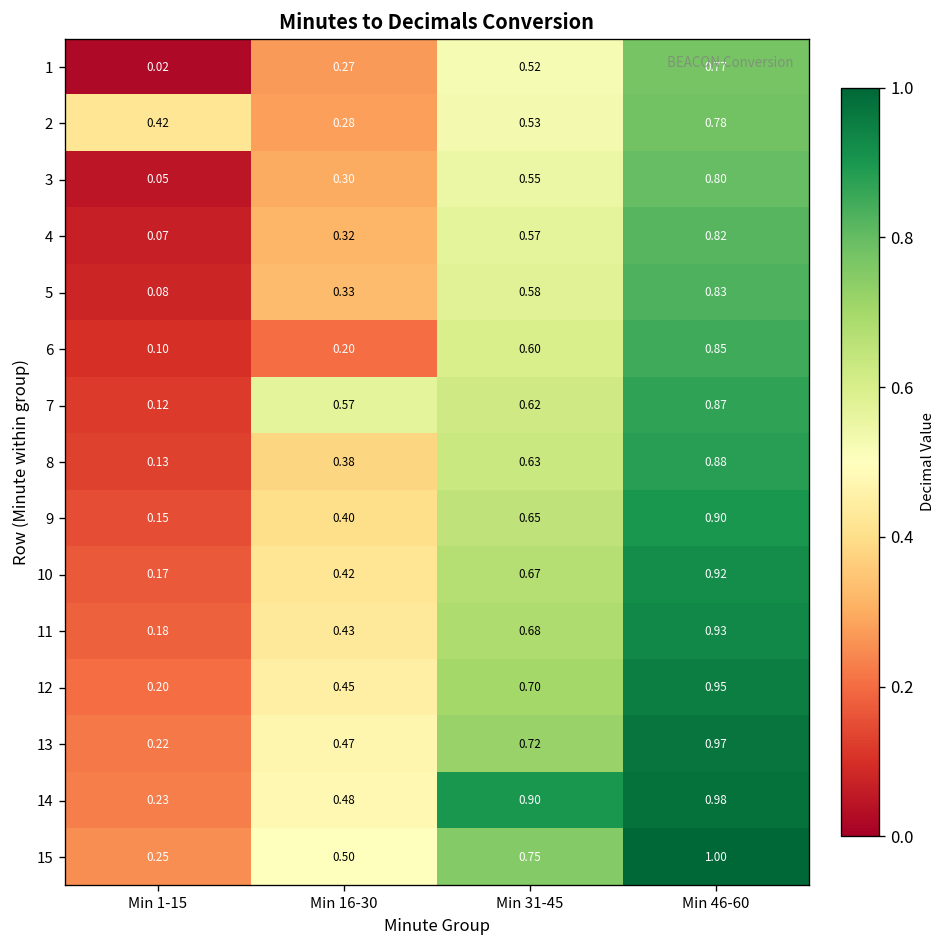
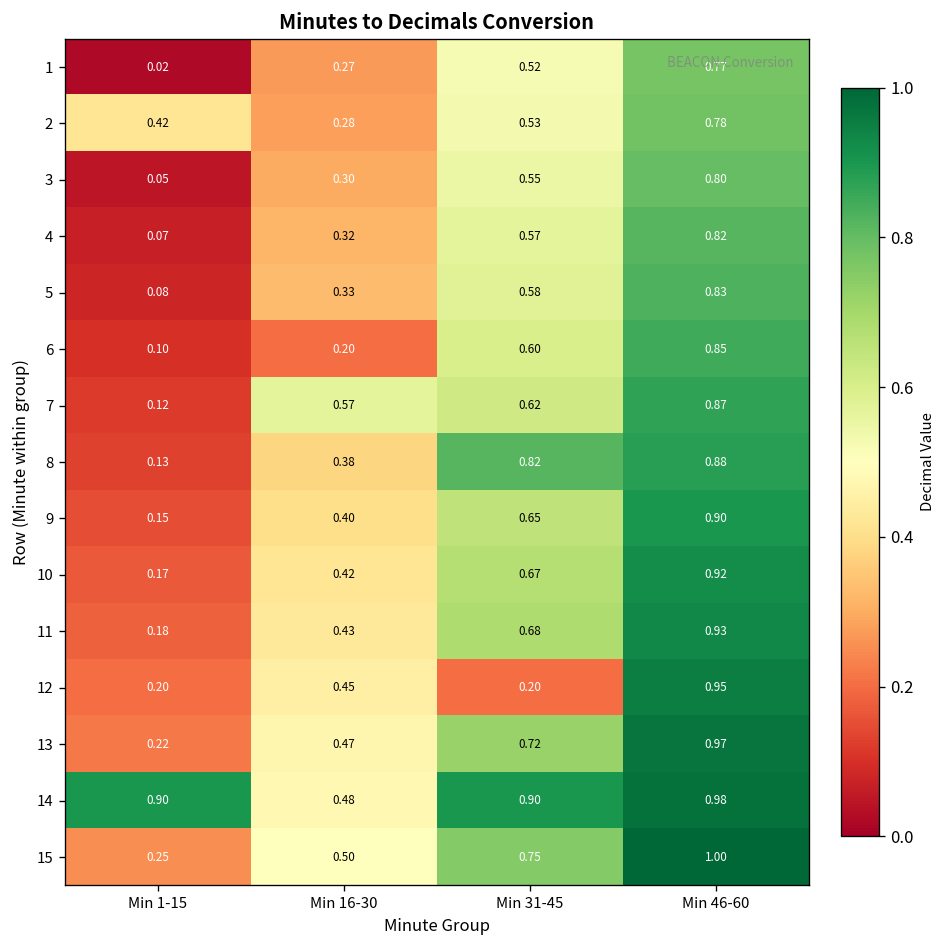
8, Min 31-45: 0.63 -> 0.82
12, Min 31-45: 0.70 -> 0.20
14, Min 1-15: 0.23 -> 0.90
